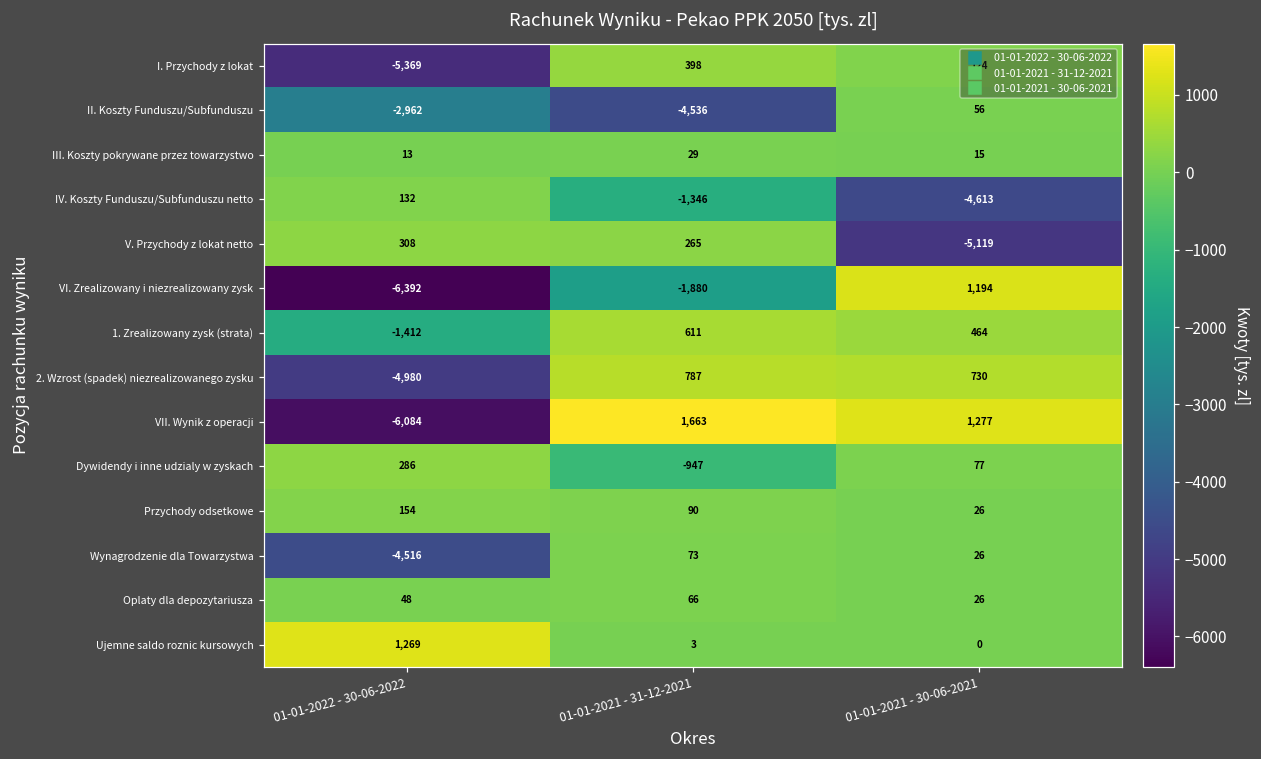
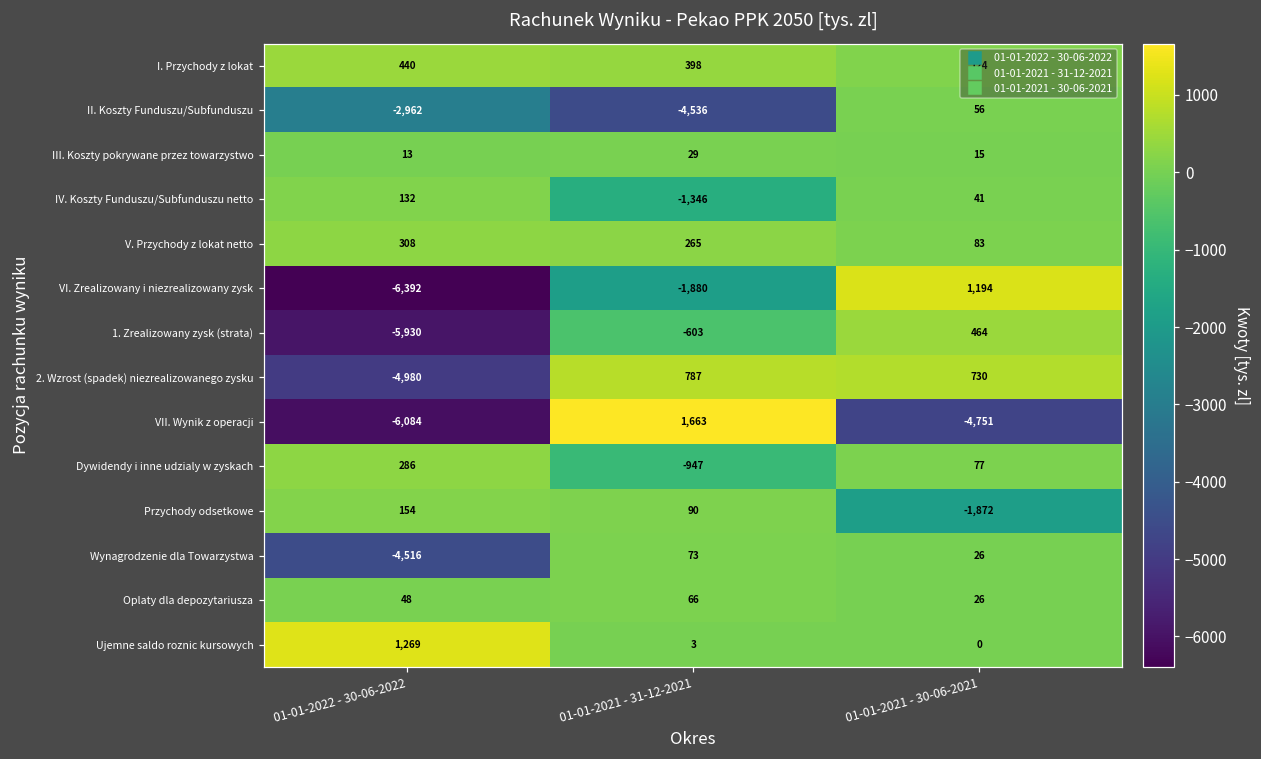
I. Przychody z lokat, 01-01-2022 - 30-06-2022: -5,369 -> 440
IV. Koszty Funduszu/Subfunduszu netto, 01-01-2021 - 30-06-2021: -4,613 -> 41
V. Przychody z lokat netto, 01-01-2021 - 30-06-2021: -5,119 -> 83
1. Zrealizowany zysk (strata), 01-01-2022 - 30-06-2022: -1,412 -> -5,930
1. Zrealizowany zysk (strata), 01-01-2021 - 31-12-2021: 611 -> -603
VII. Wynik z operacji, 01-01-2021 - 30-06-2021: 1,277 -> -4,751
Przychody odsetkowe, 01-01-2021 - 30-06-2021: 26 -> -1,872
